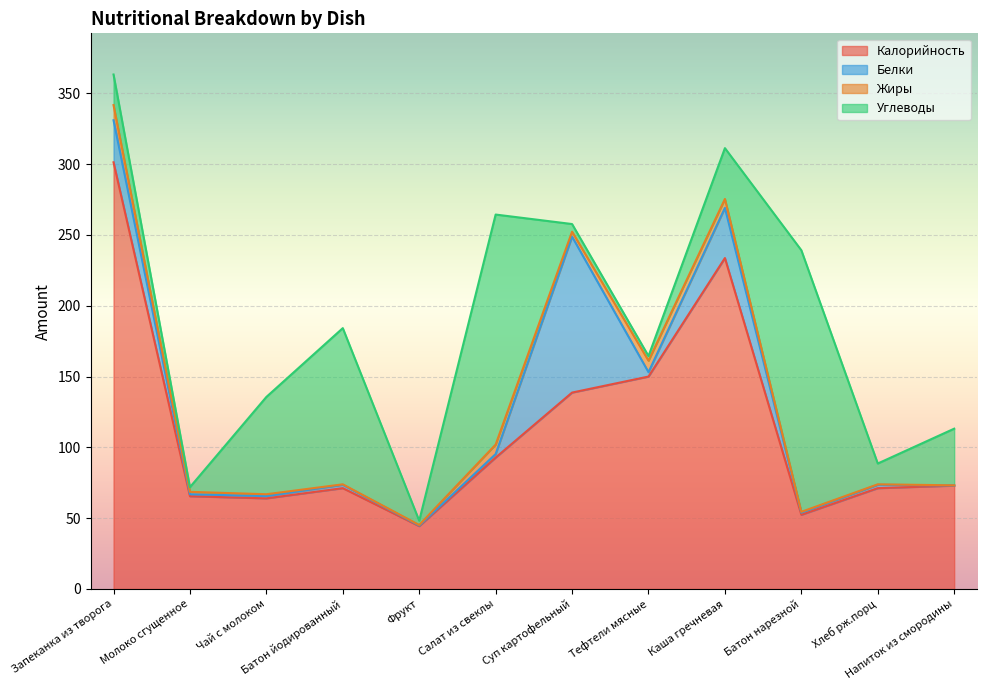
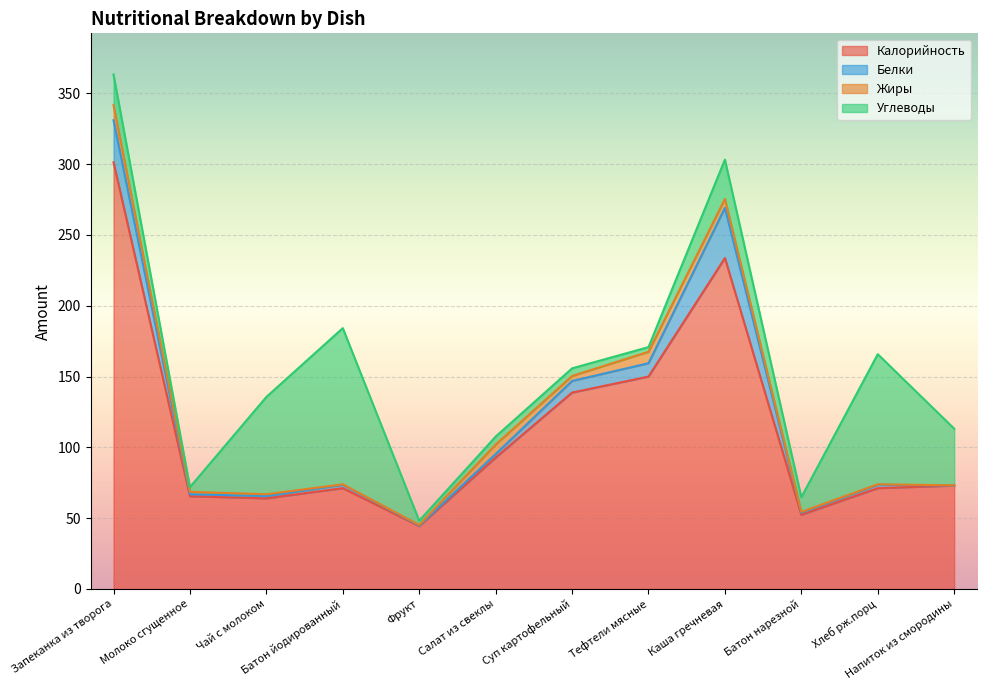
Углеводы, Салат из свеклы: 162 -> 6
Белки, Суп картофельный: 110 -> 8
Белки, Тефтели мясные: 3 -> 9
Углеводы, Каша гречневая: 36 -> 28
Углеводы, Батон нарезной: 185 -> 10
Углеводы, Хлеб рж.порц: 15 -> 92
